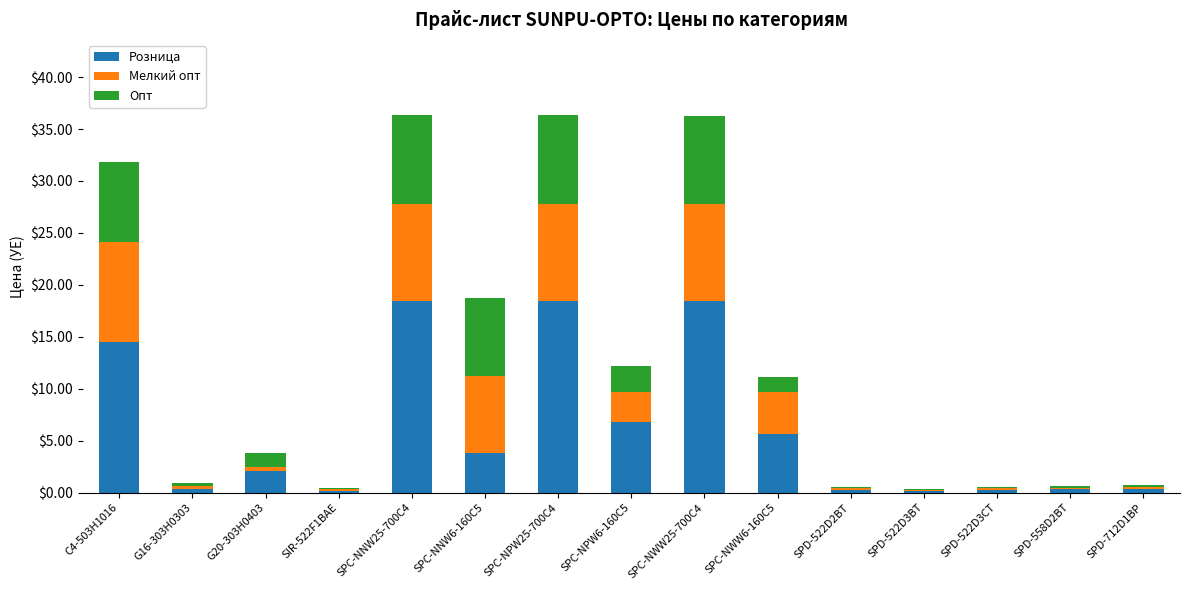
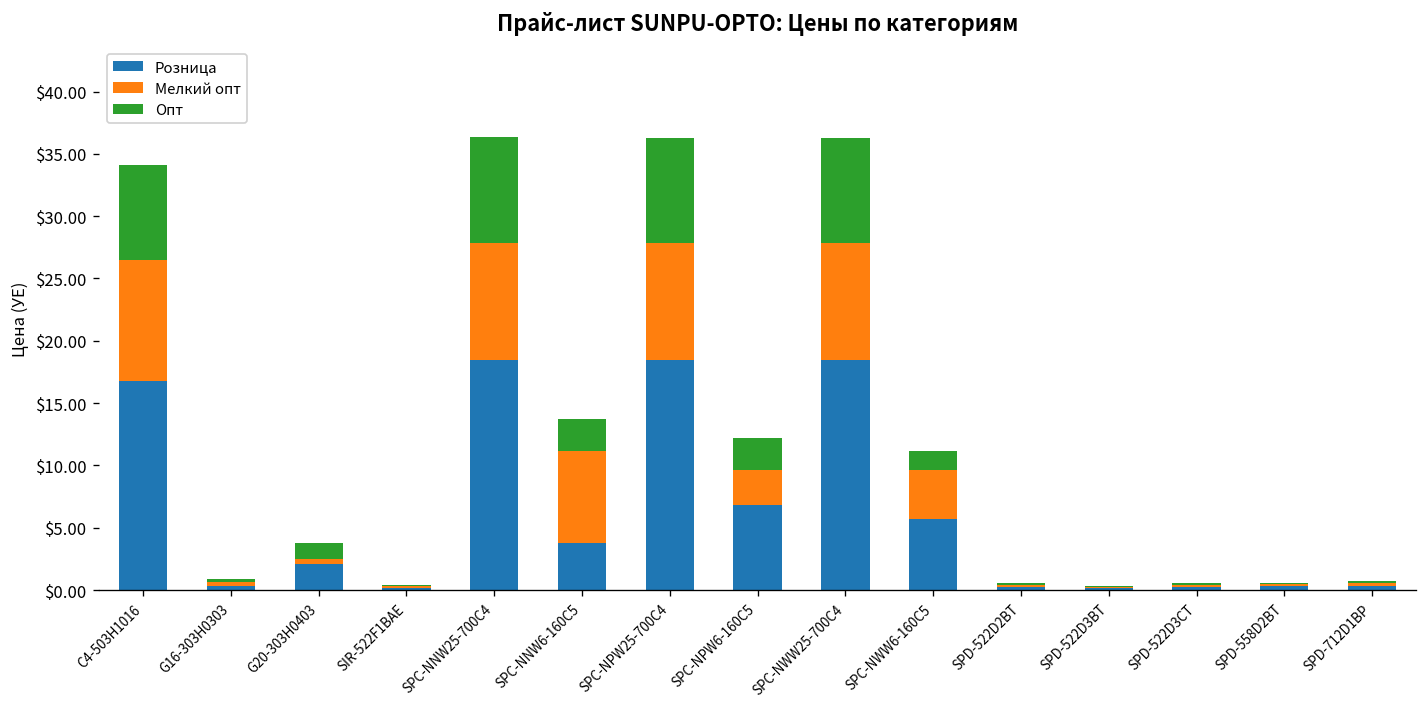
Розница, C4-503H1016: $14.5 -> $16.8
Опт, SPC-NNW6-160C5: $7.5 -> $2.6
